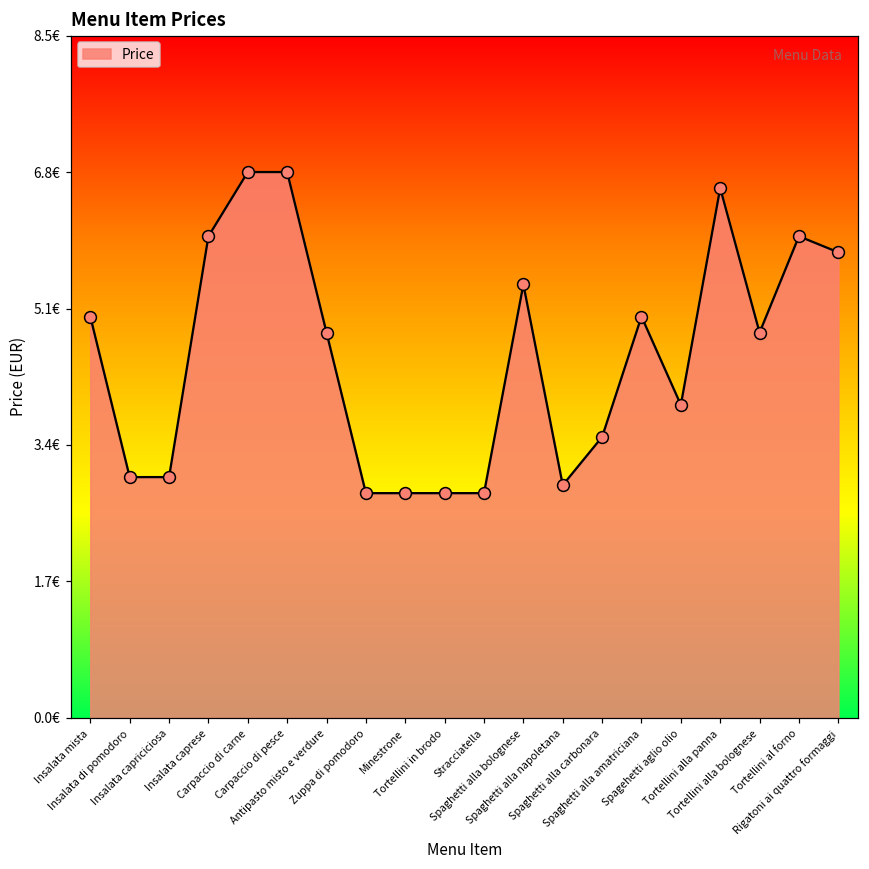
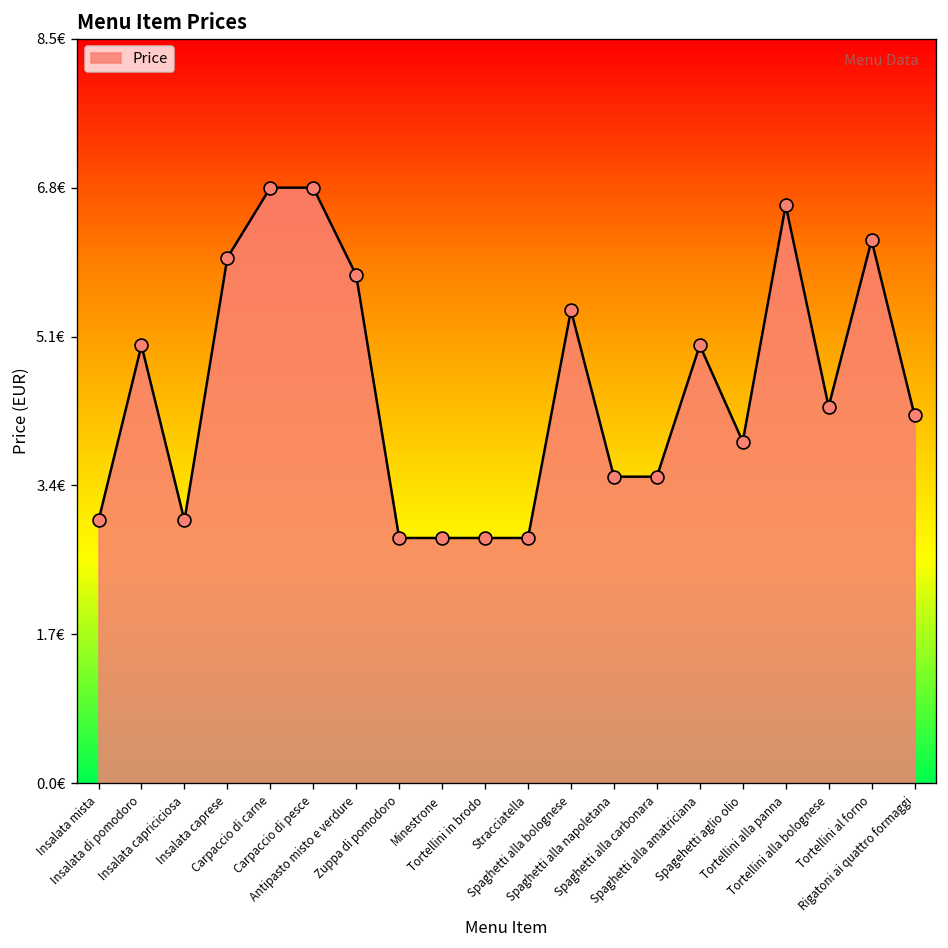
Insalata mista: 5€ -> 3€
Insalata di pomodoro: 3€ -> 5€
Antipasto misto e verdure: 4.8€ -> 5.8€
Spaghetti alla napoletana: 2.9€ -> 3.5€
Tortellini alla bolognese: 4.8€ -> 4.3€
Tortellini al forno: 6.0€ -> 6.2€
Rigatoni ai quattro formaggi: 5.8€ -> 4.2€
